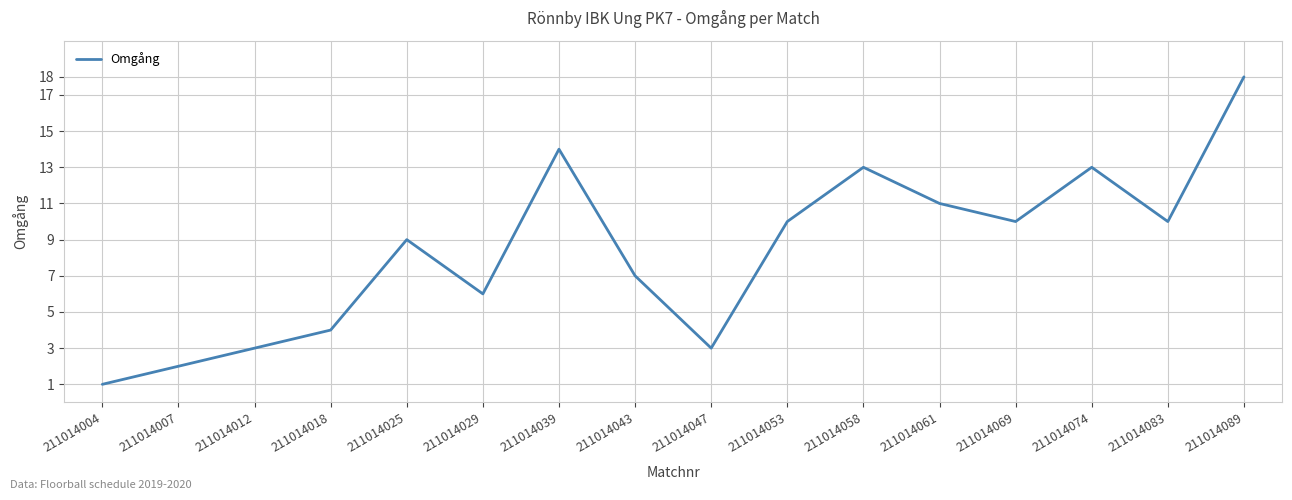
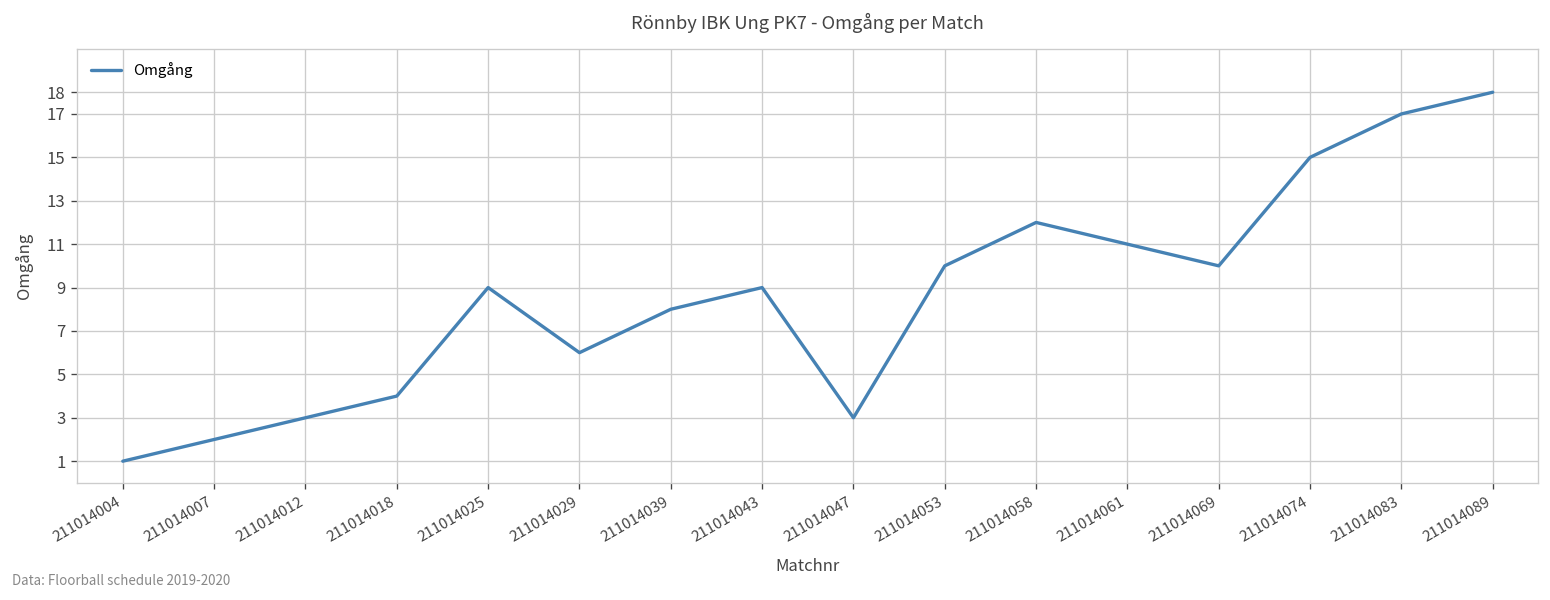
211014039: 14 -> 8
211014043: 7 -> 9
211014058: 13 -> 12
211014074: 13 -> 15
211014083: 10 -> 17
